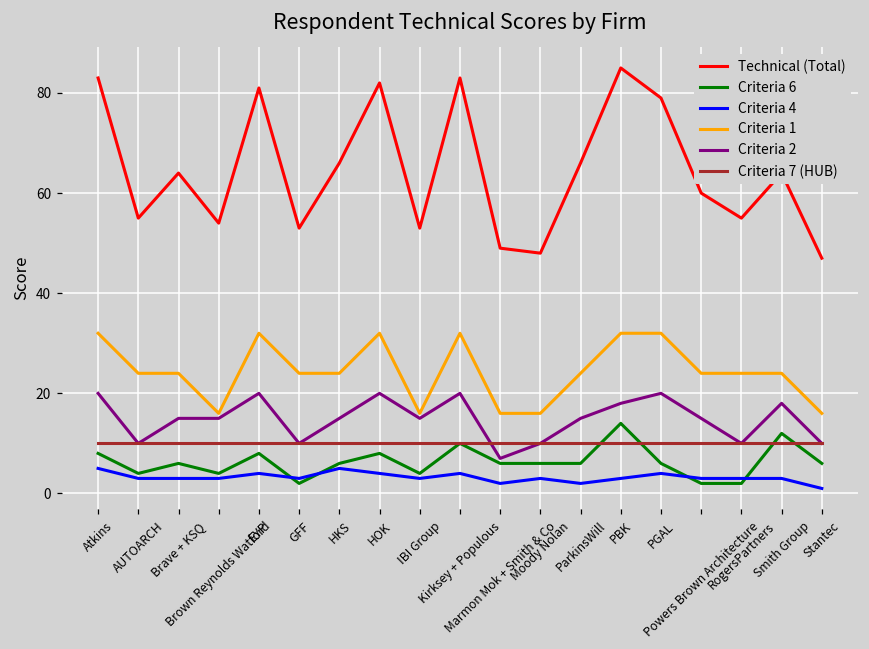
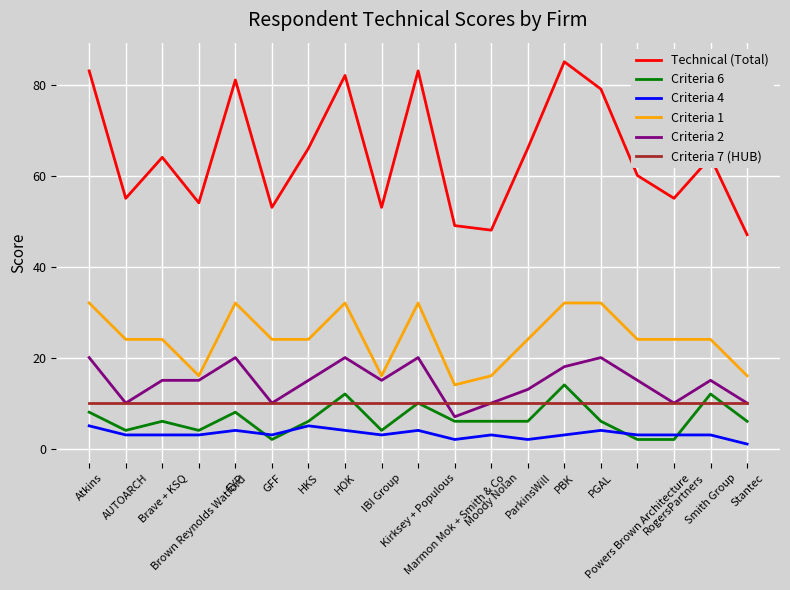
Criteria 6, HOK: 8 -> 12
Criteria 1, Marmon Mok + Smith & Co: 16 -> 14
Criteria 2, ParkinsWill: 15 -> 13
Criteria 2, Smith Group: 18 -> 15
